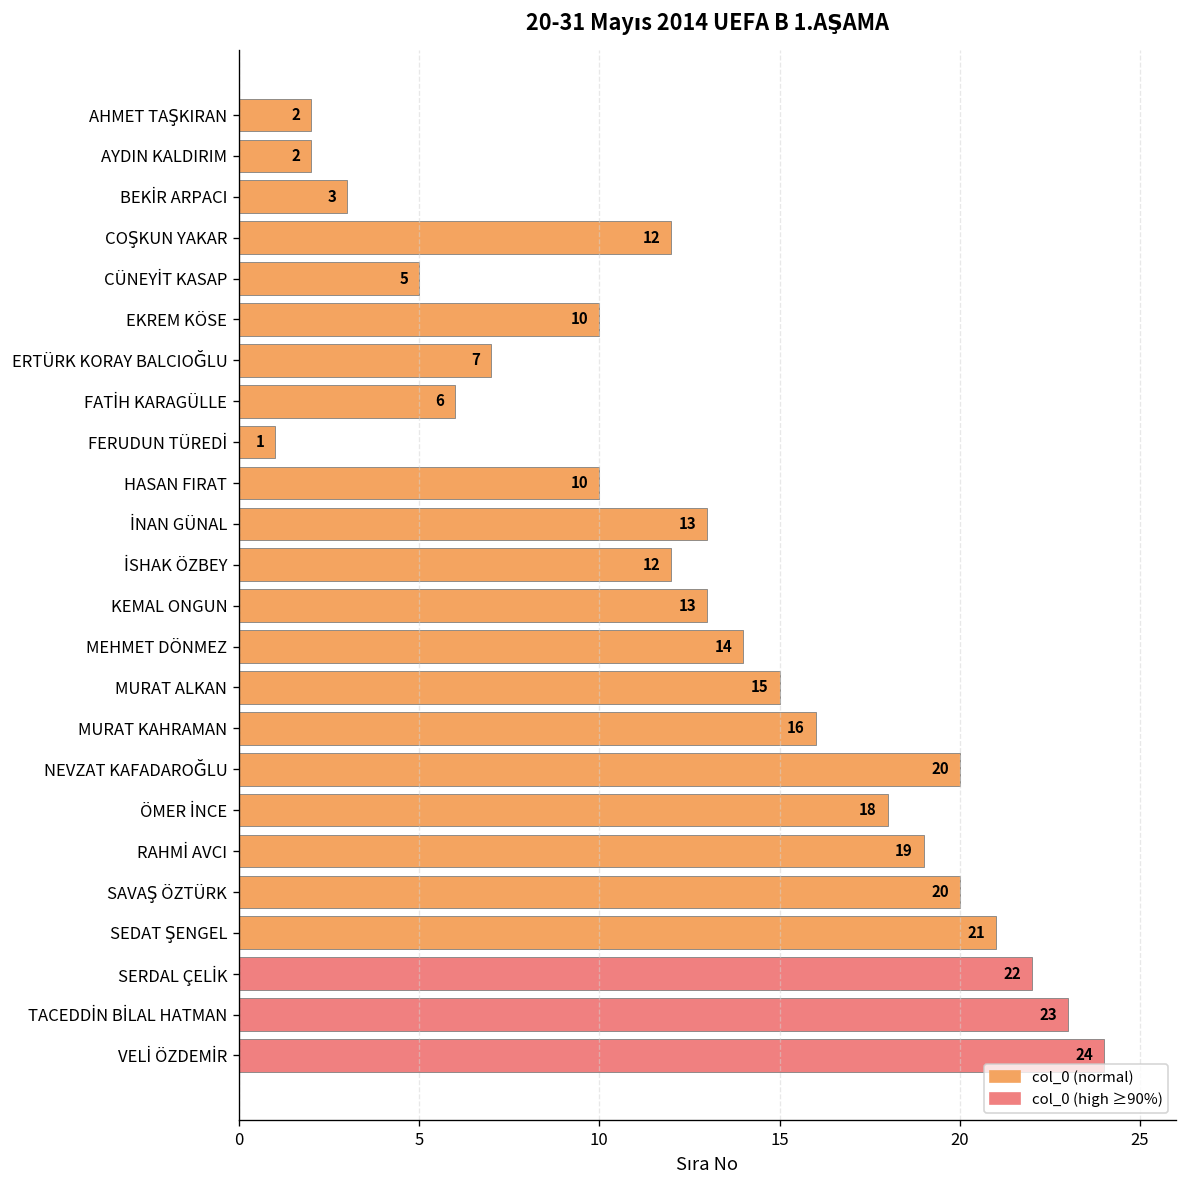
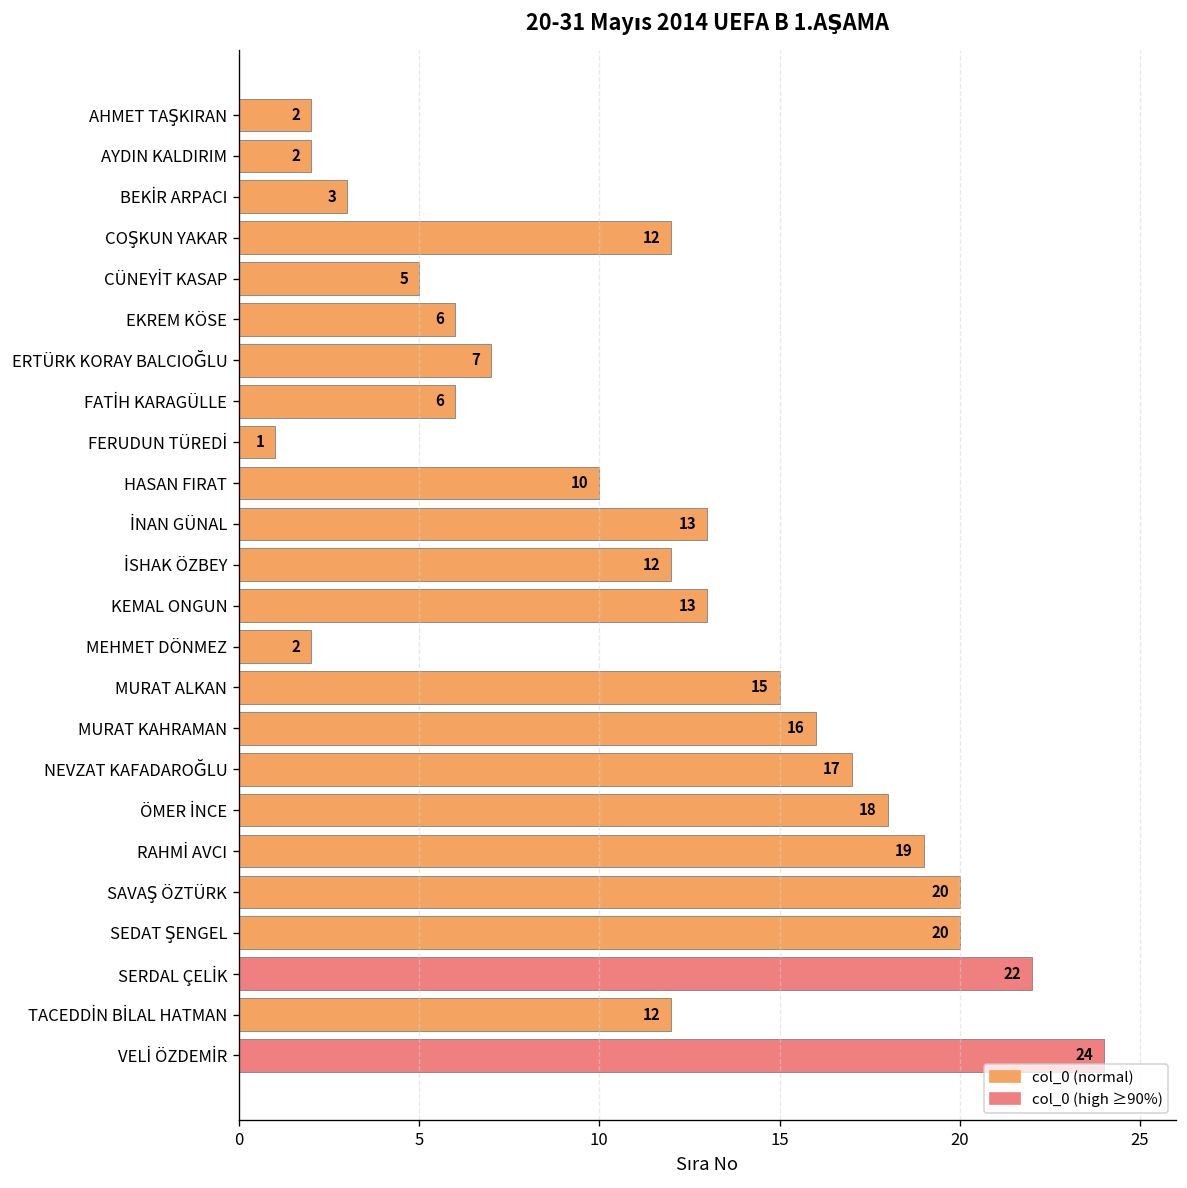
EKREM KÖSE: 10 -> 6
MEHMET DÖNMEZ: 14 -> 2
NEVZAT KAFADAROĞLU: 20 -> 17
SEDAT ŞENGEL: 21 -> 20
TACEDDİN BİLAL HATMAN: 23 -> 12
